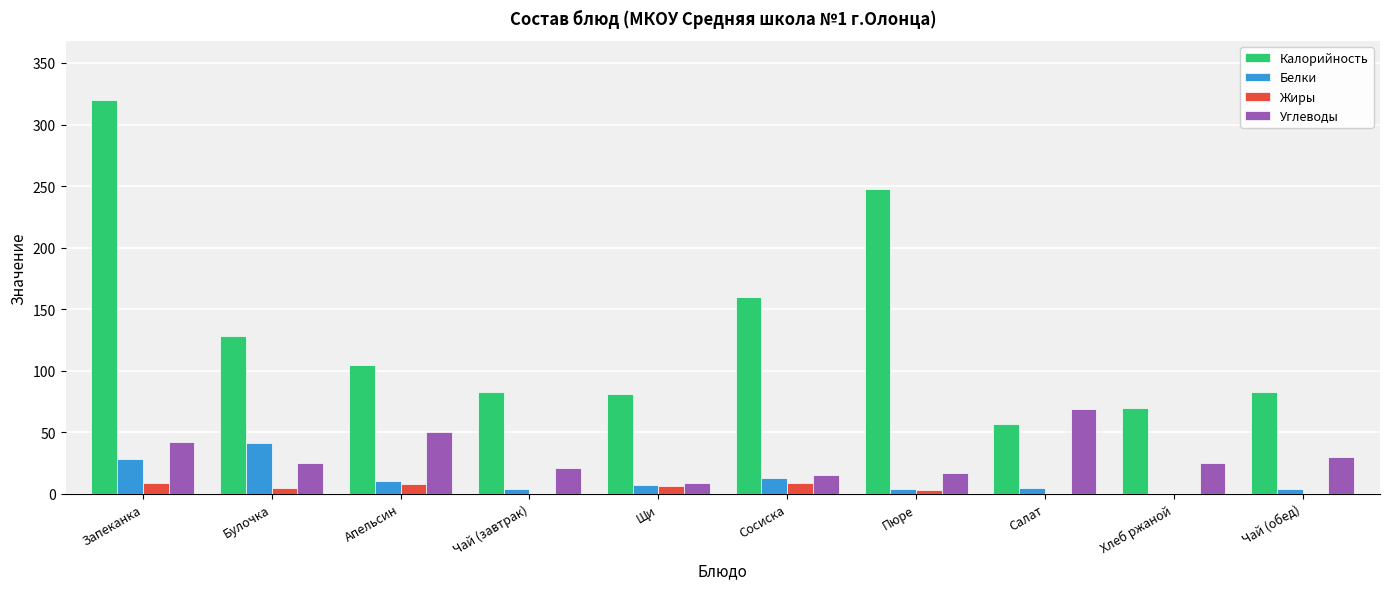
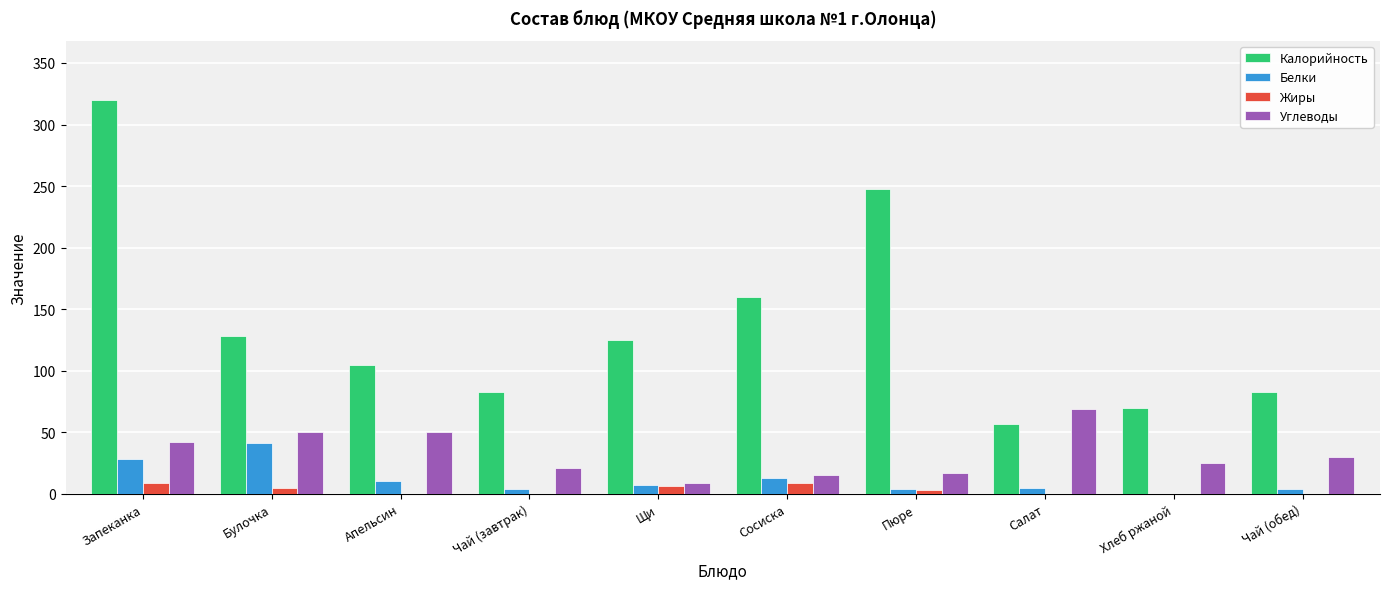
Углеводы, Булочка: 25 -> 50
Жиры, Апельсин: 8 -> 0
Калорийность, Щи: 81 -> 125
